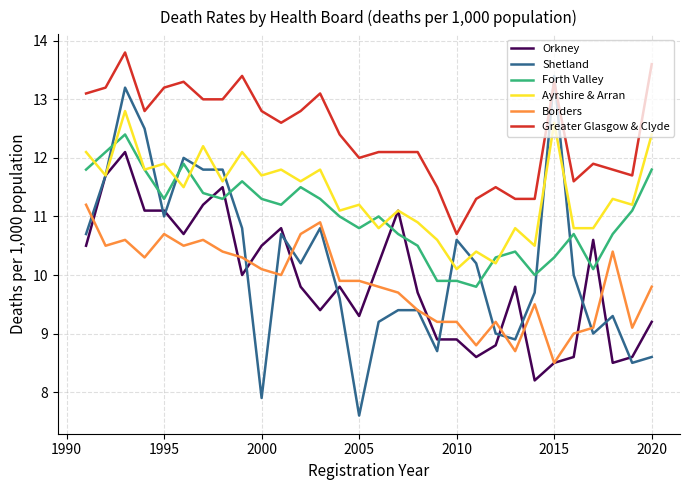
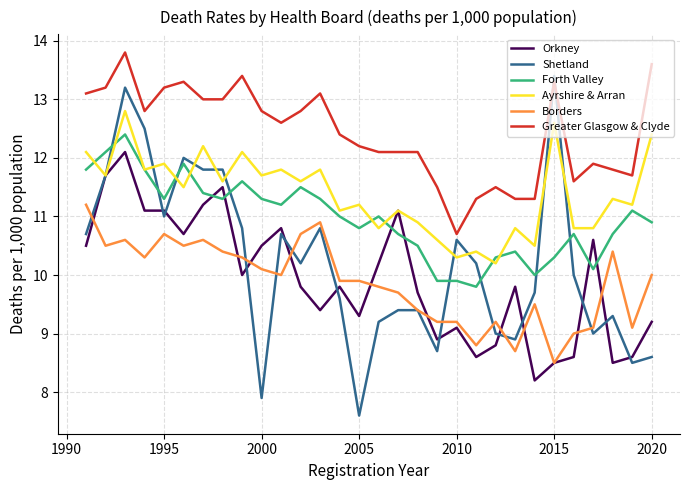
Greater Glasgow & Clyde, 2005: 12.0 -> 12.2
Orkney, 2010: 8.9 -> 9.1
Ayrshire & Arran, 2010: 10.1 -> 10.3
Forth Valley, 2020: 11.8 -> 10.9
Borders, 2020: 9.8 -> 10.0
